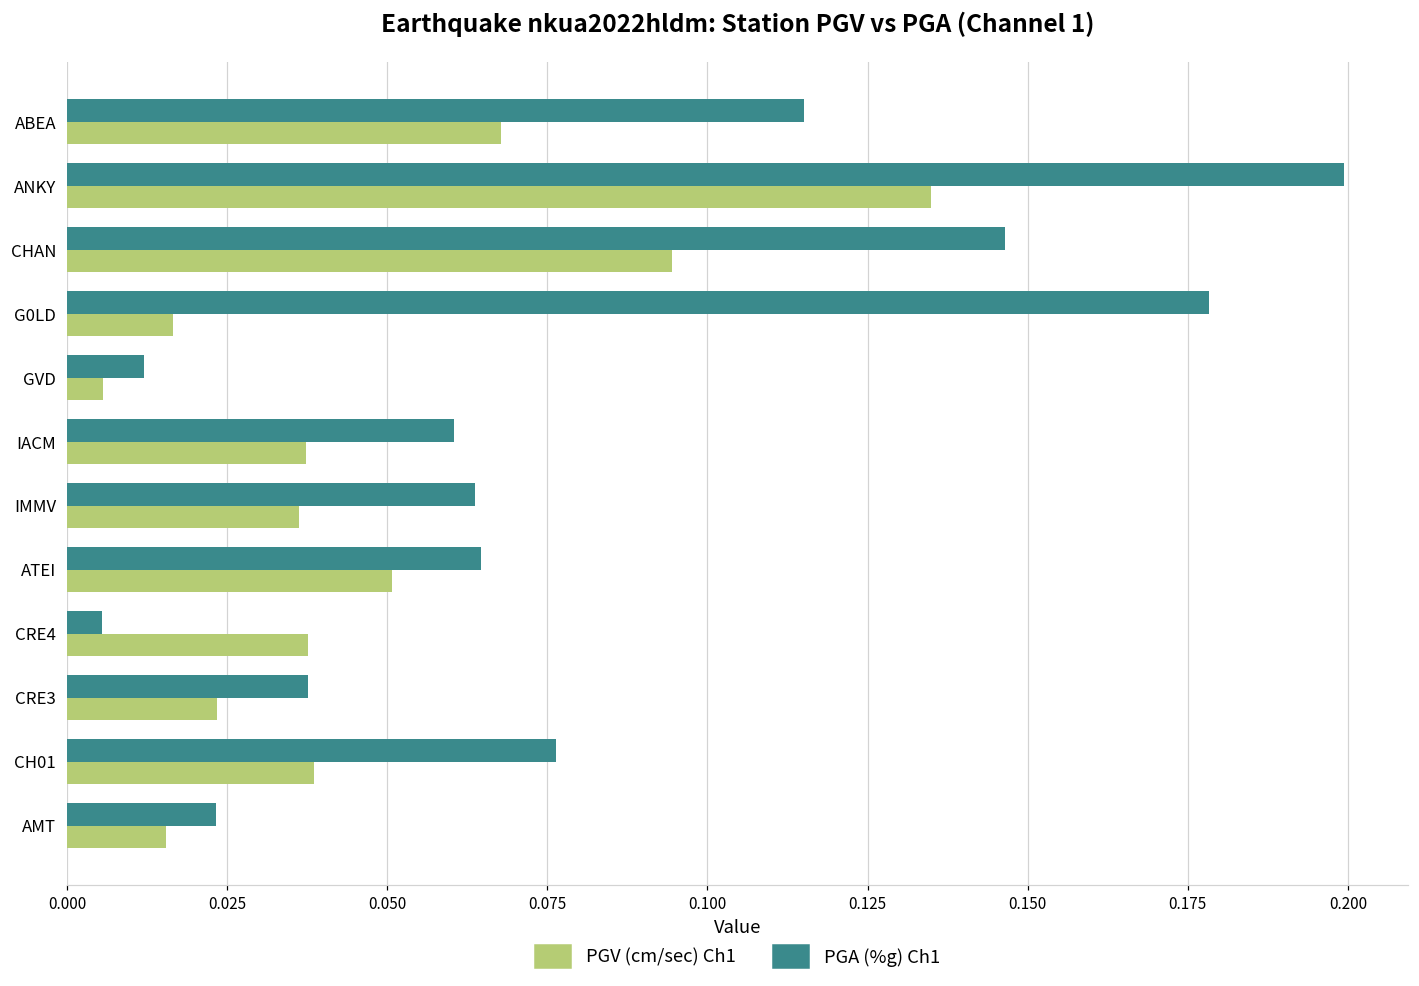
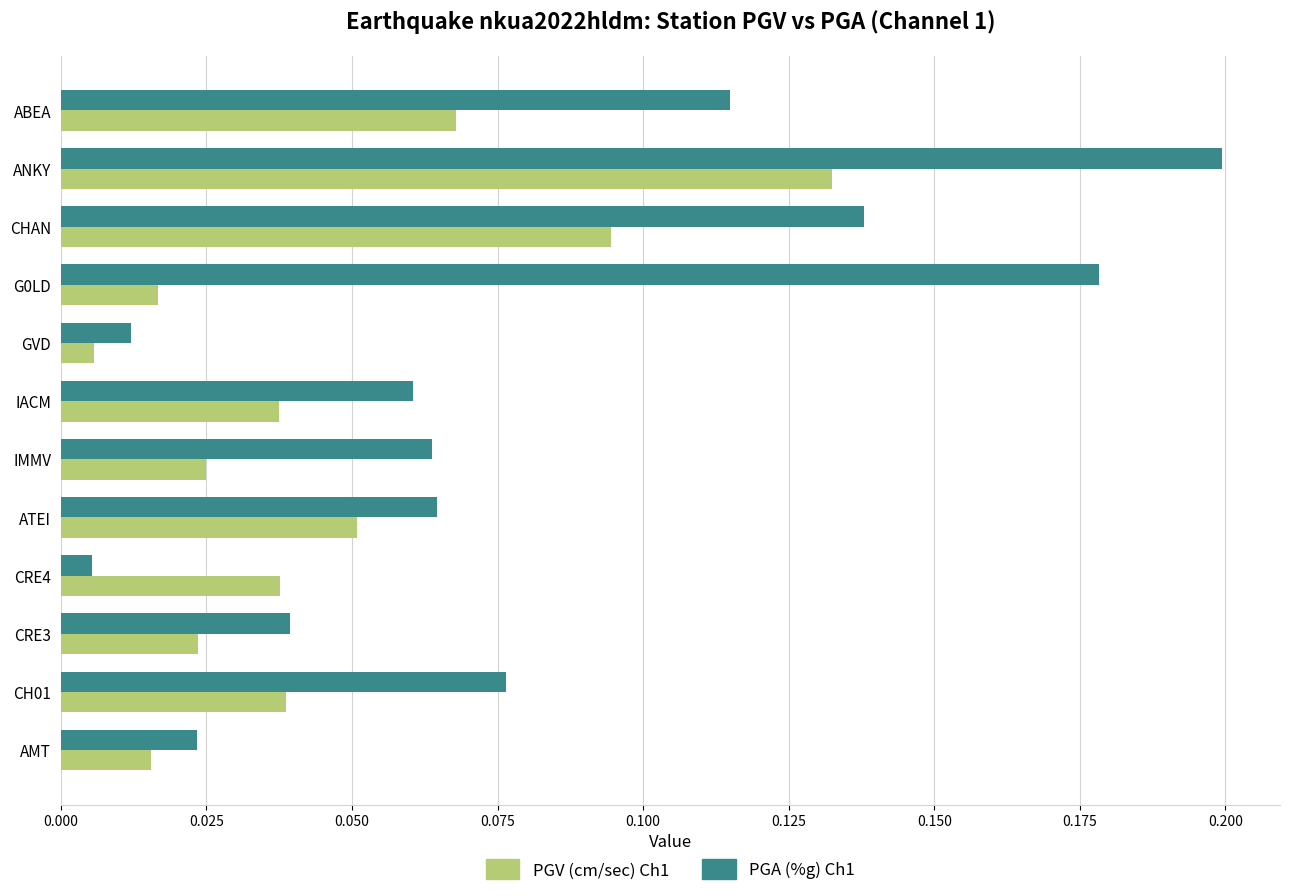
PGV (cm/sec) Ch1, ANKY: 0.135 -> 0.133
PGA (%g) Ch1, CHAN: 0.146 -> 0.138
PGV (cm/sec) Ch1, IMMV: 0.036 -> 0.025
PGA (%g) Ch1, CRE3: 0.038 -> 0.039
